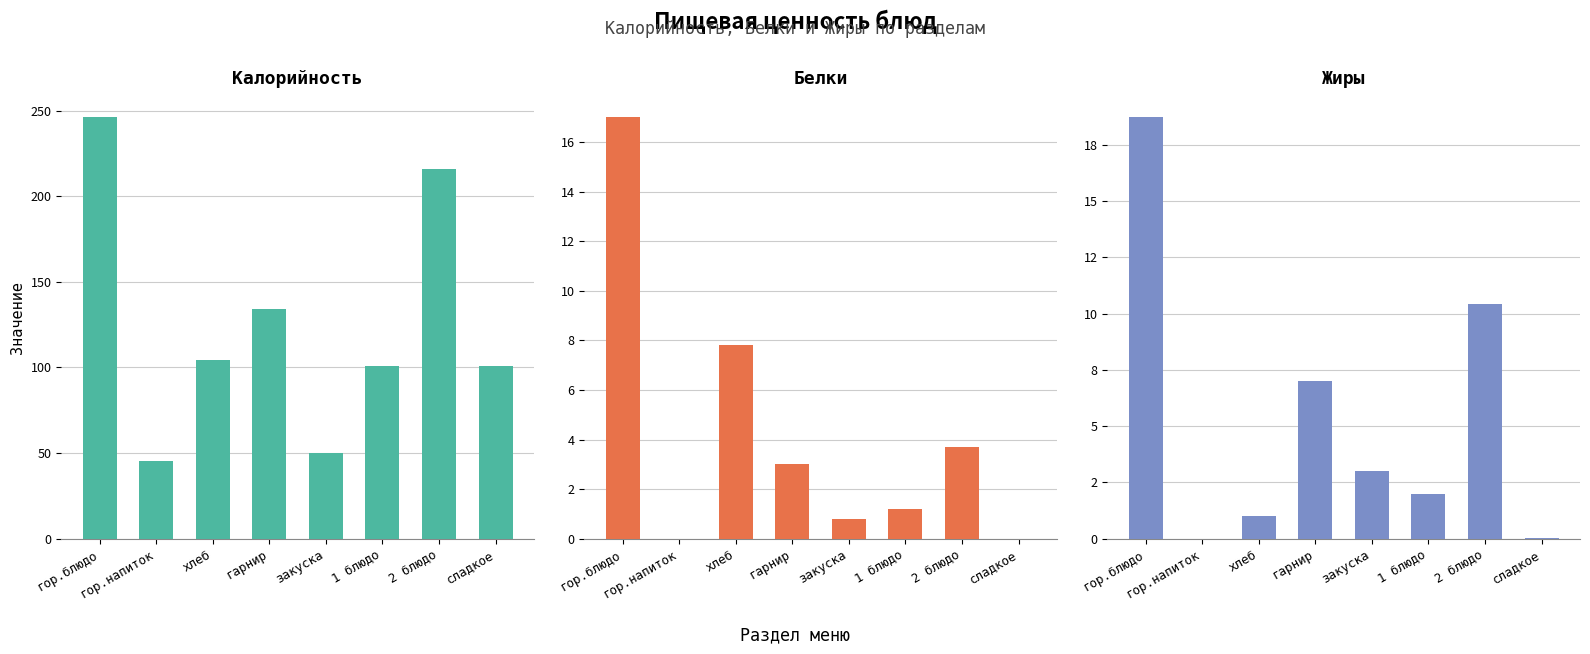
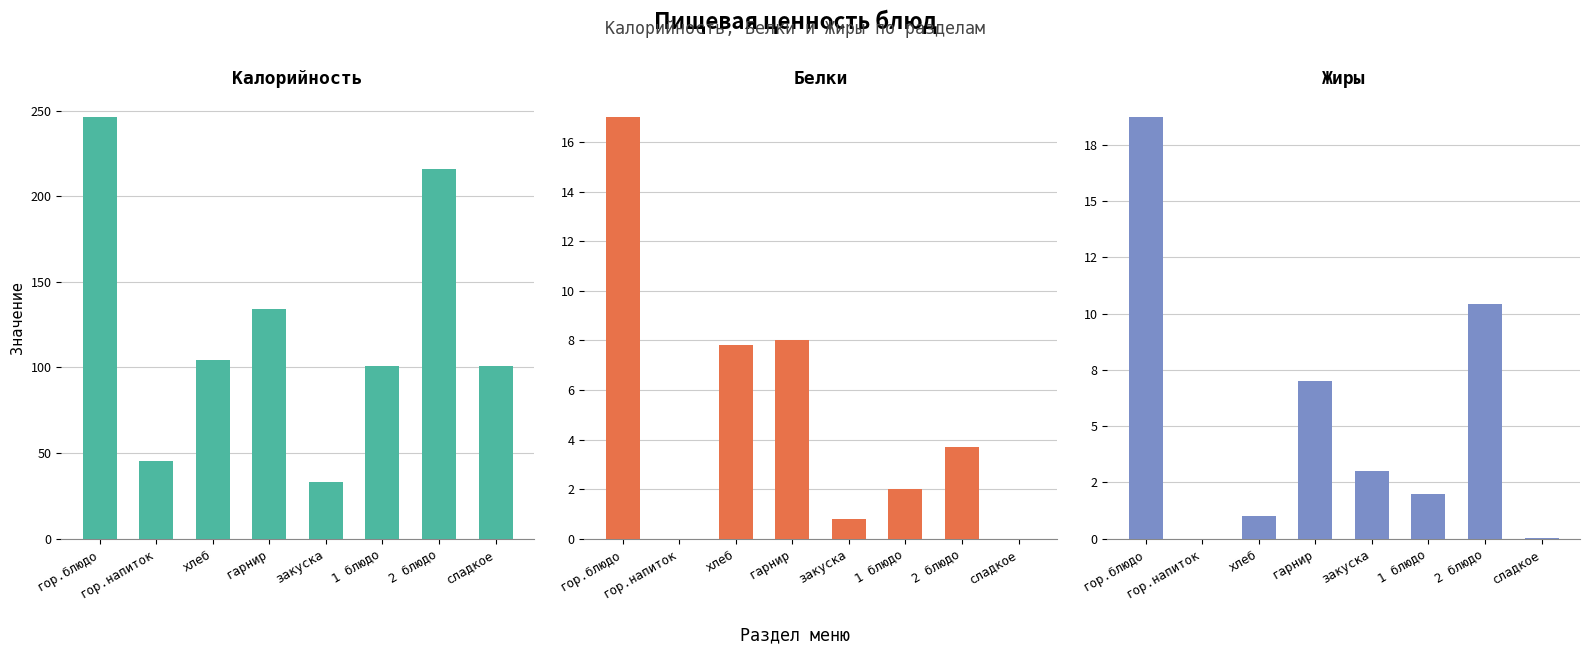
Калорийность, закуска: 50 -> 33
Белки, гарнир: 3 -> 8
Белки, 1 блюдо: 1.2 -> 2.0
